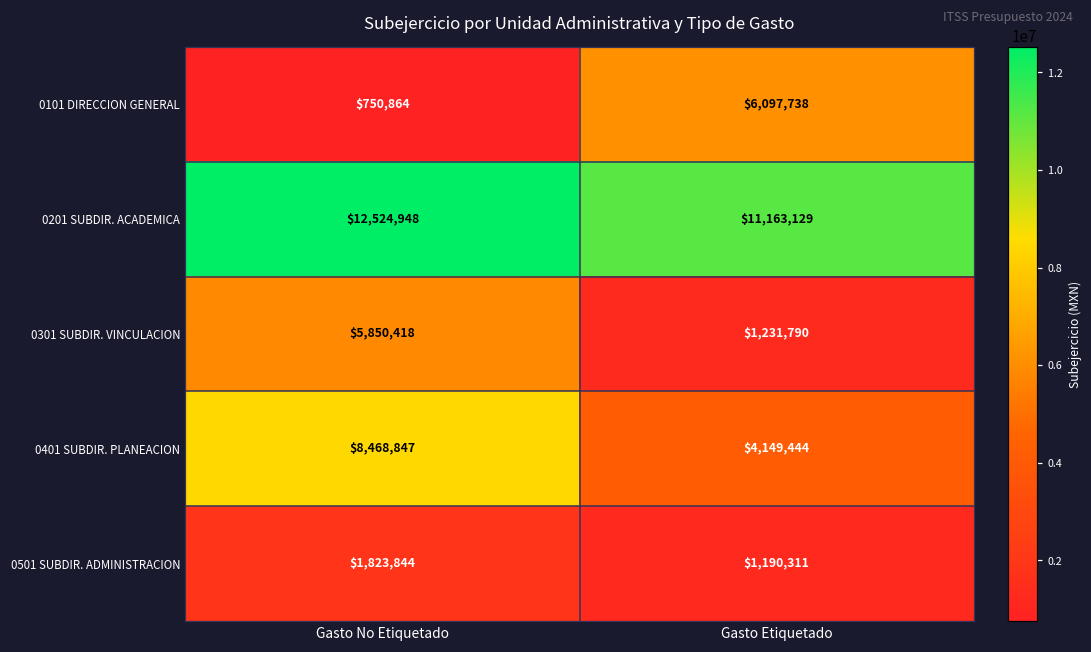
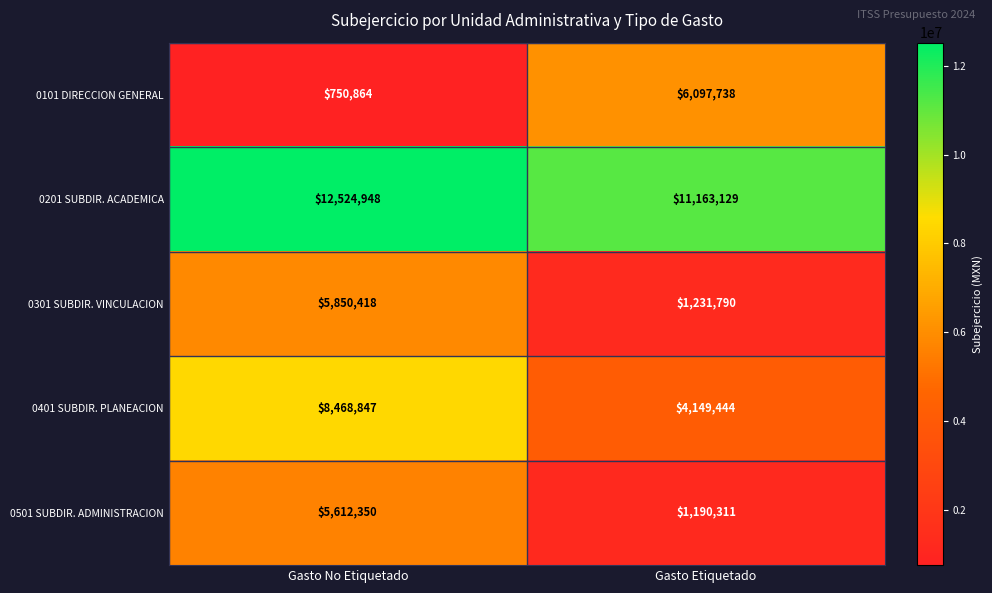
0501 SUBDIR. ADMINISTRACION, Gasto No Etiquetado: $1,823,844 -> $5,612,350
